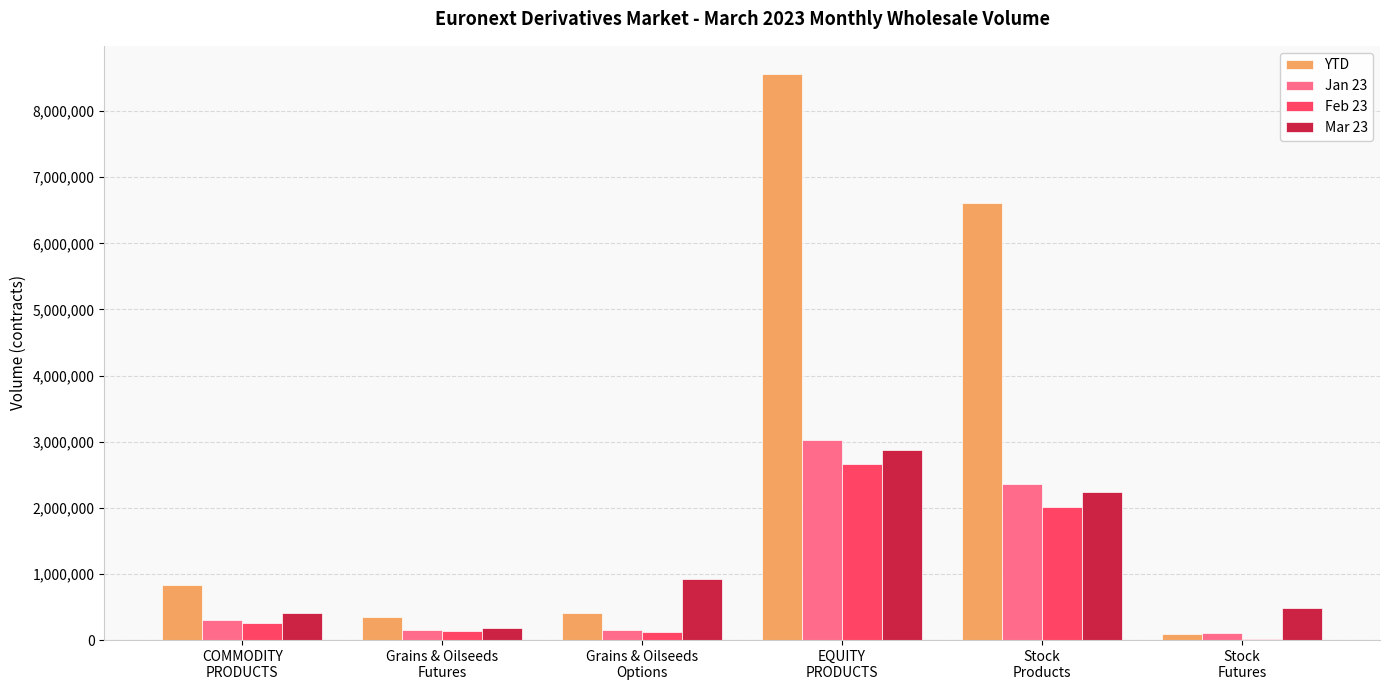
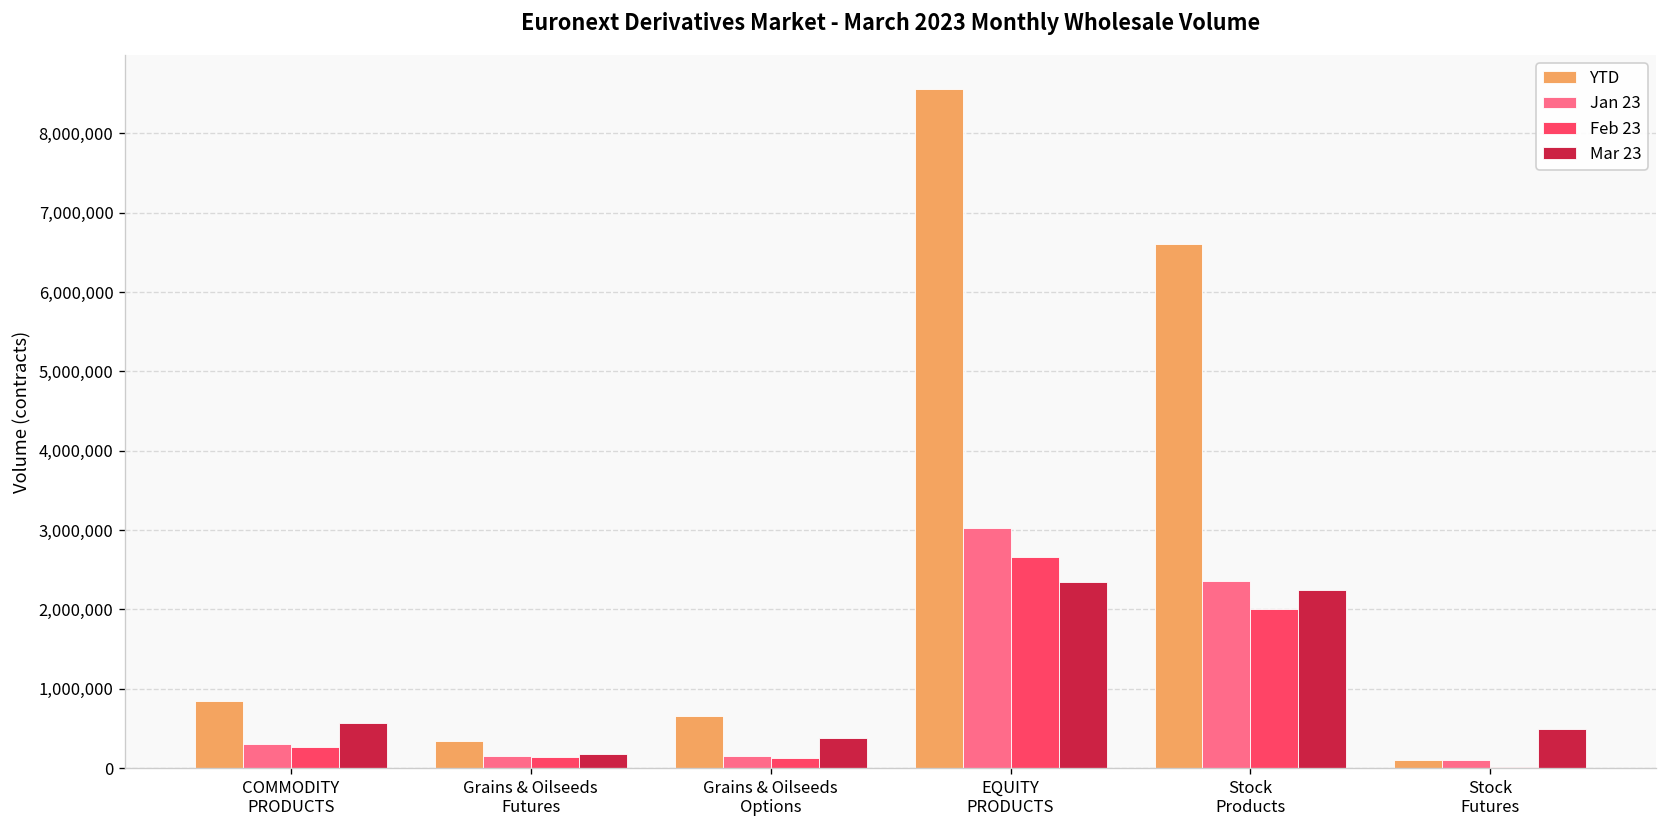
Mar 23, COMMODITY PRODUCTS: 400,000 -> 600,000
YTD, Grains & Oilseeds Options: 400,000 -> 700,000
Mar 23, Grains & Oilseeds Options: 900,000 -> 400,000
Mar 23, EQUITY PRODUCTS: 2,900,000 -> 2,300,000
